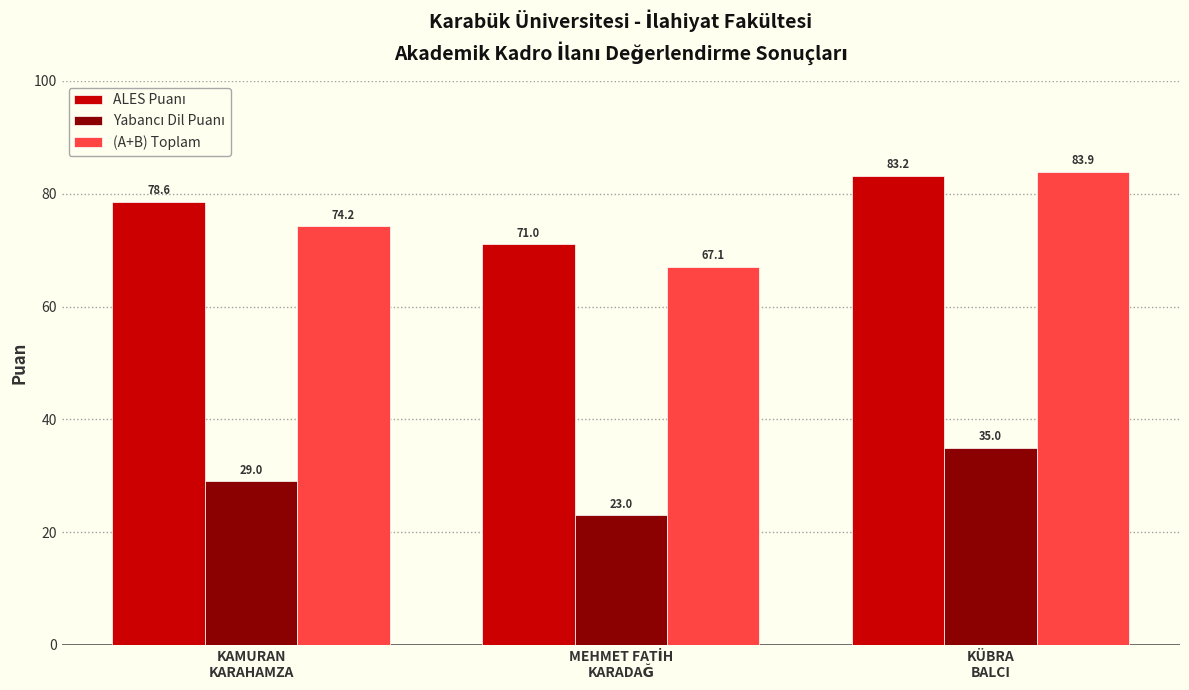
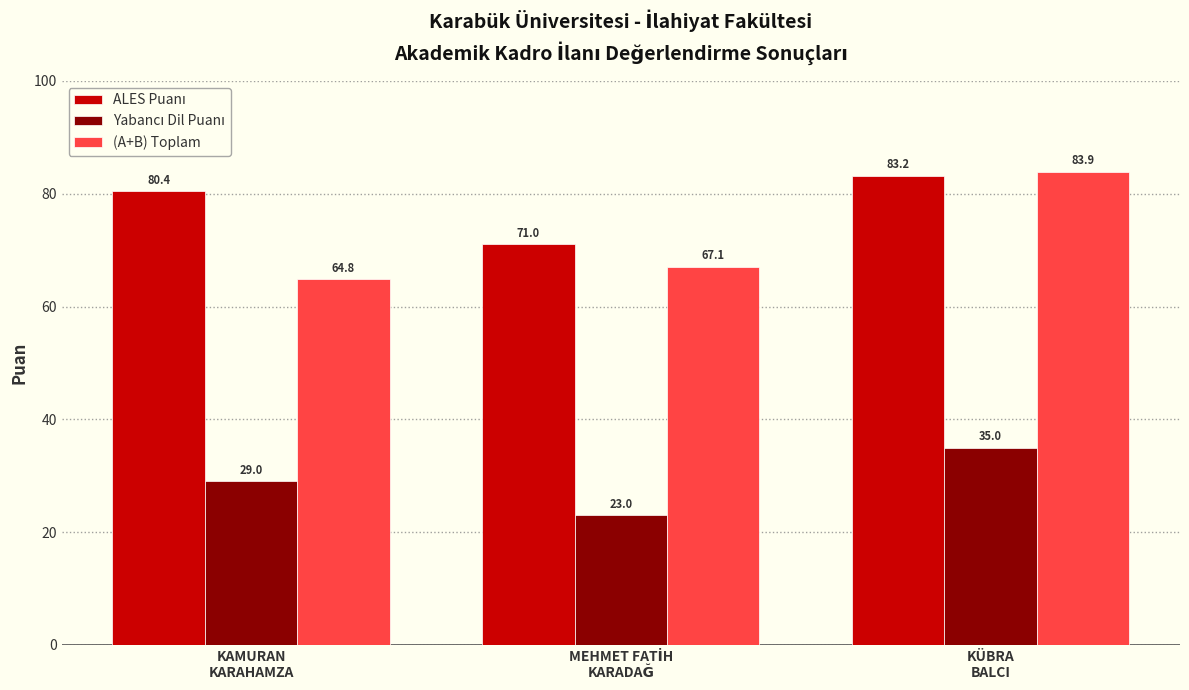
ALES Puanı, KAMURAN KARAHAMZA: 78.6 -> 80.4
(A+B) Toplam, KAMURAN KARAHAMZA: 74.2 -> 64.8
